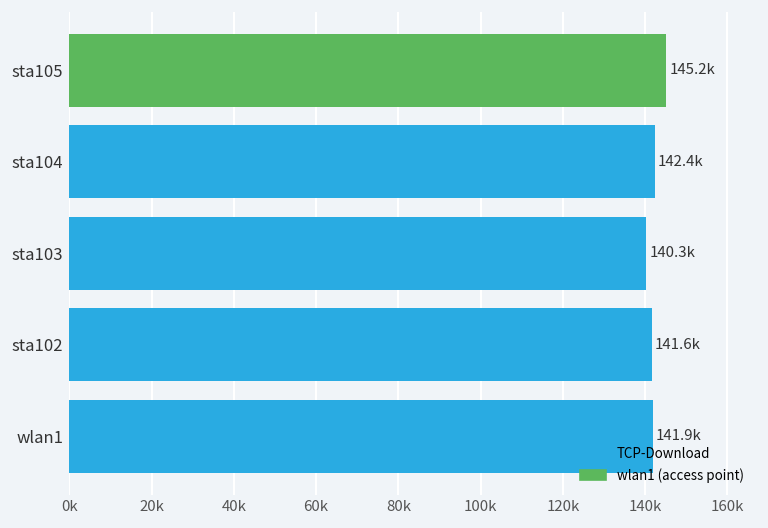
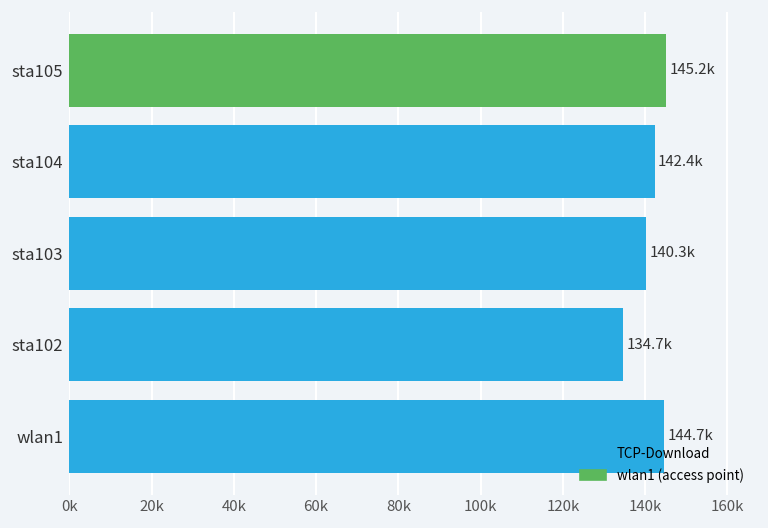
sta102: 141.6k -> 134.7k
wlan1: 141.9k -> 144.7k
